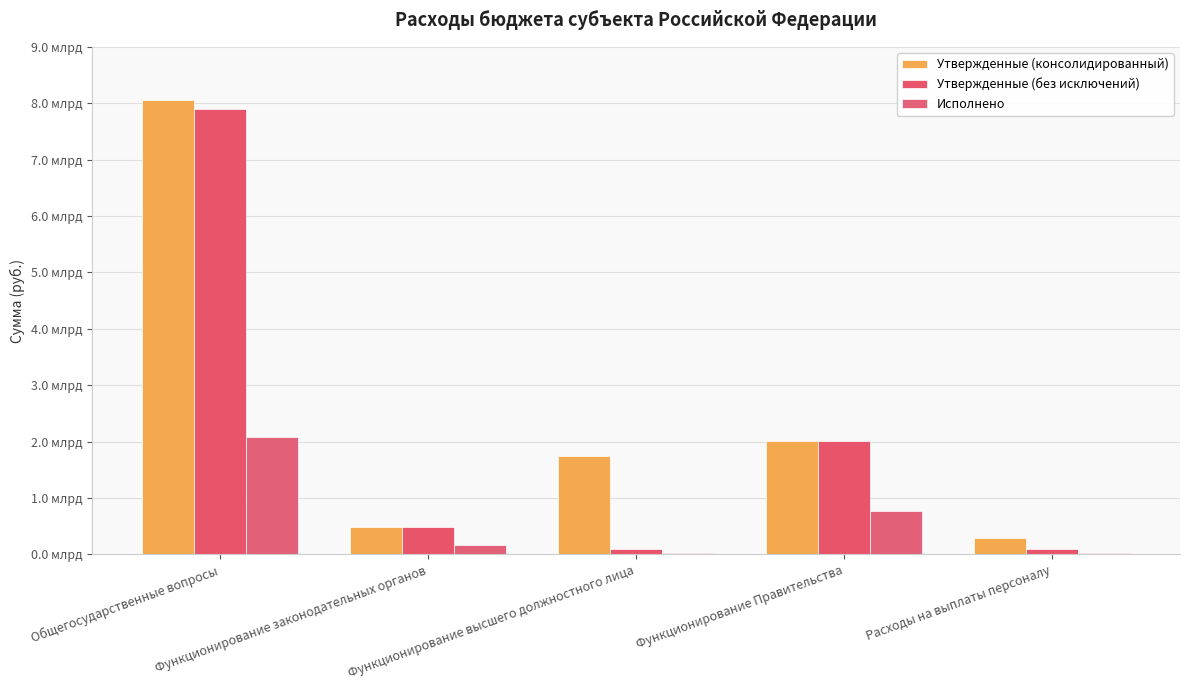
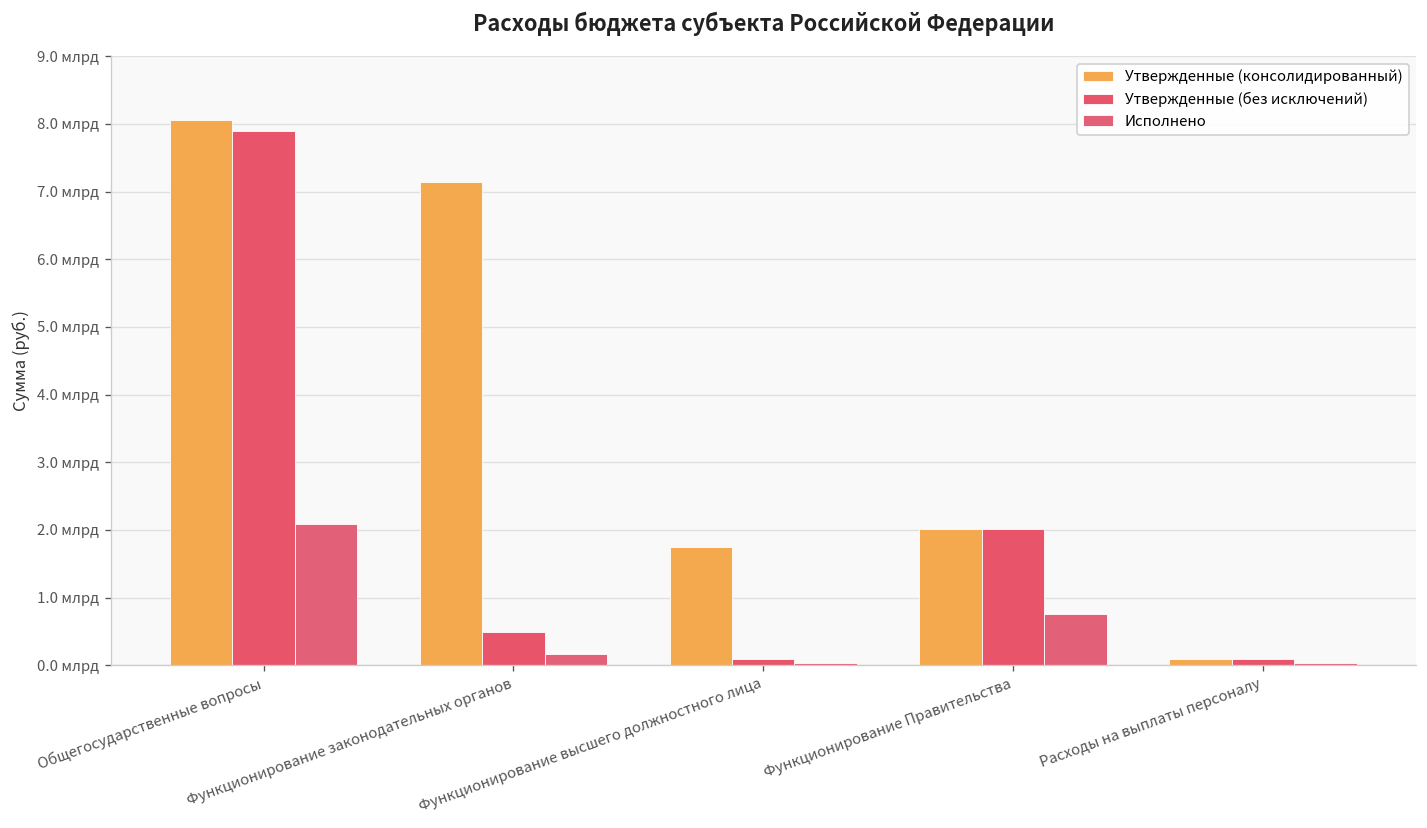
Утвержденные (консолидированный), Функционирование законодательных органов: 0.5 млрд -> 7.1 млрд
Утвержденные (консолидированный), Расходы на выплаты персоналу: 0.3 млрд -> 0.1 млрд
